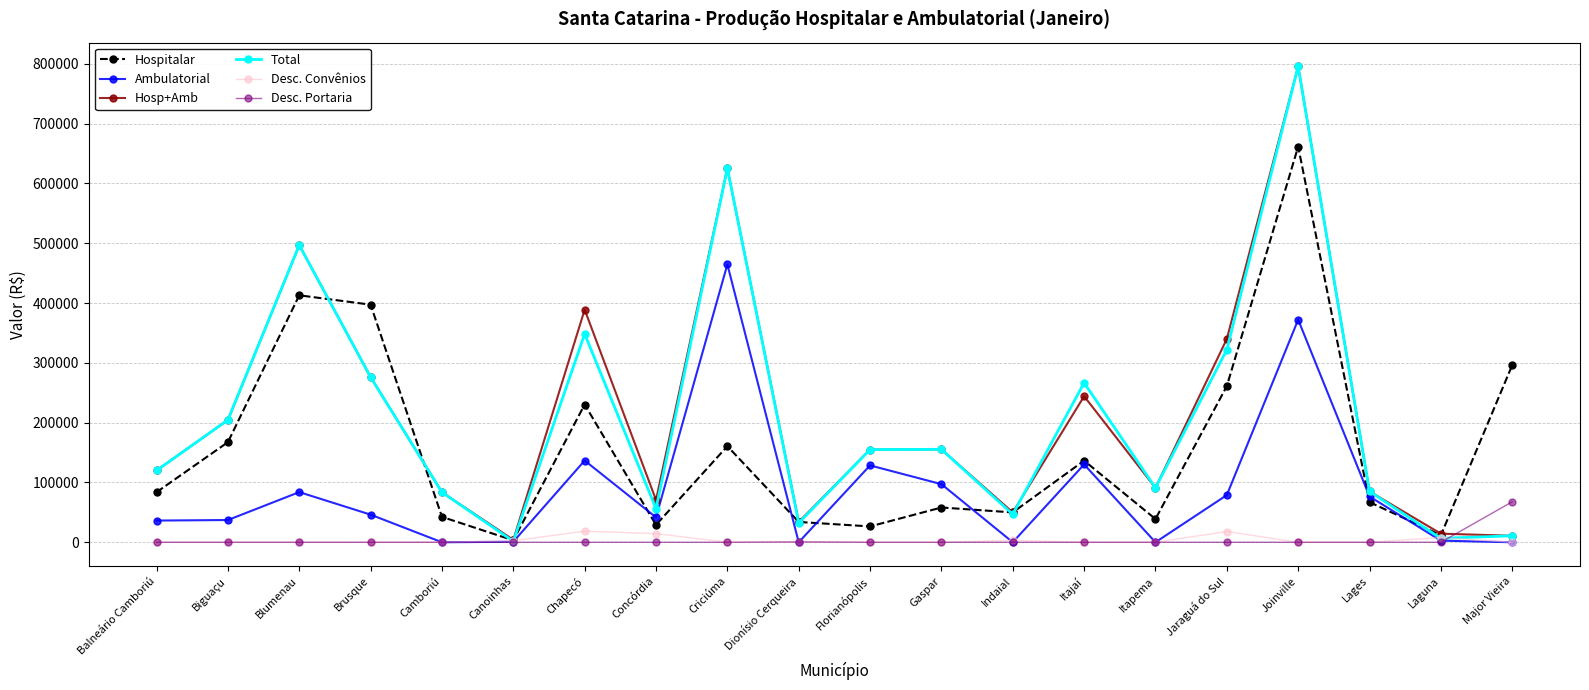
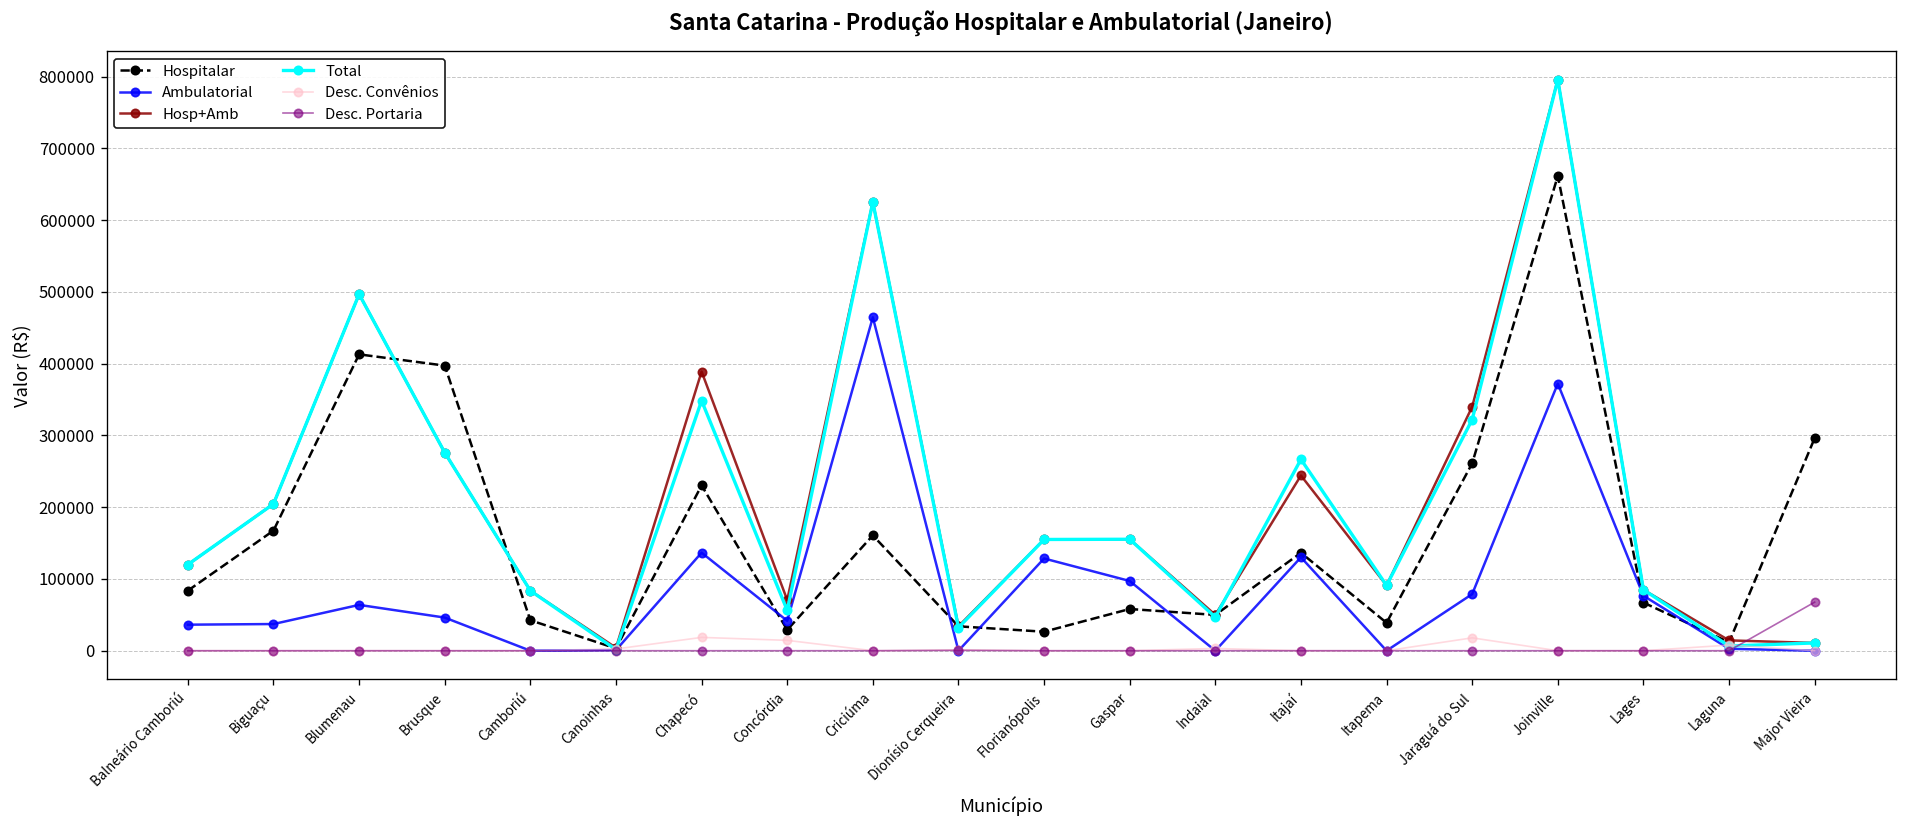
Ambulatorial, Blumenau: 80000 -> 60000
